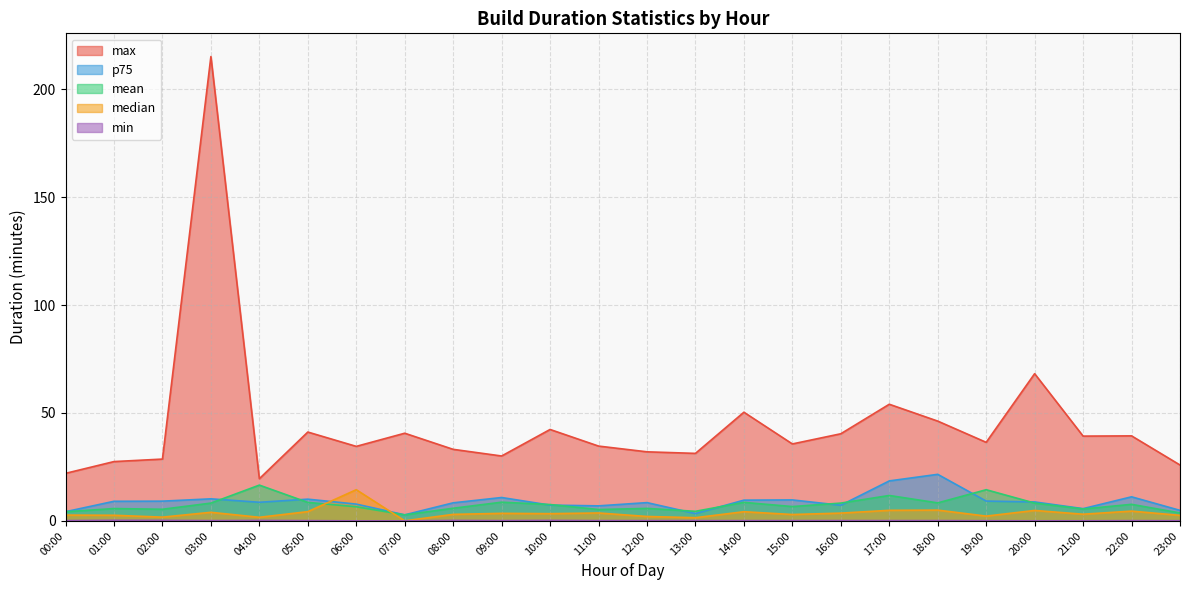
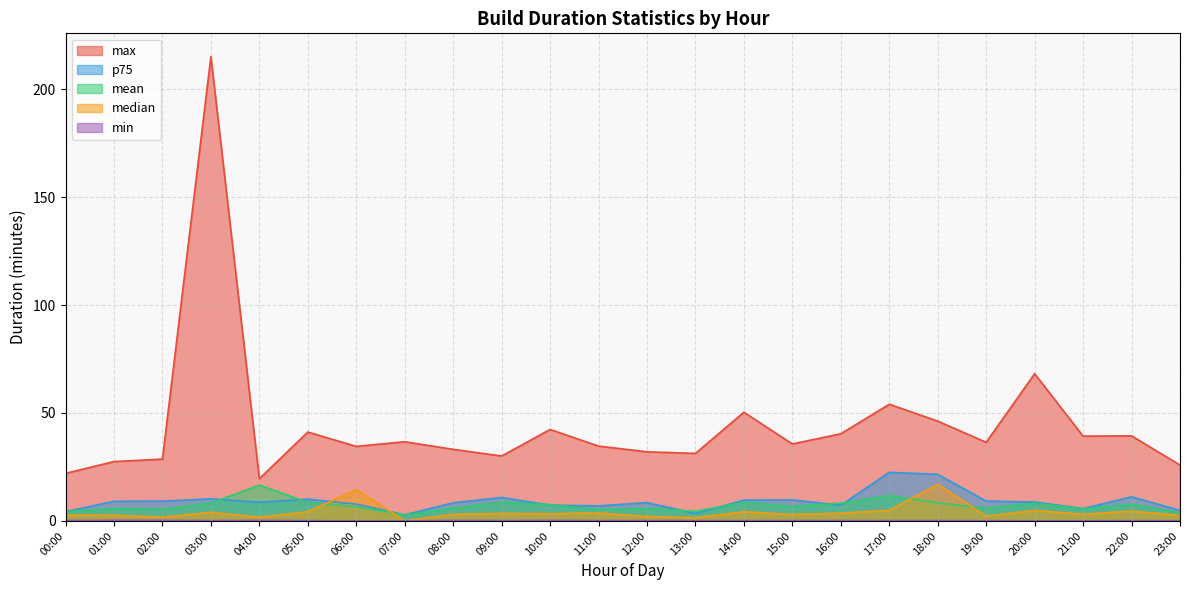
max, 07:00: 41 -> 37
p75, 17:00: 19 -> 23
median, 18:00: 5 -> 17
mean, 19:00: 14 -> 6
